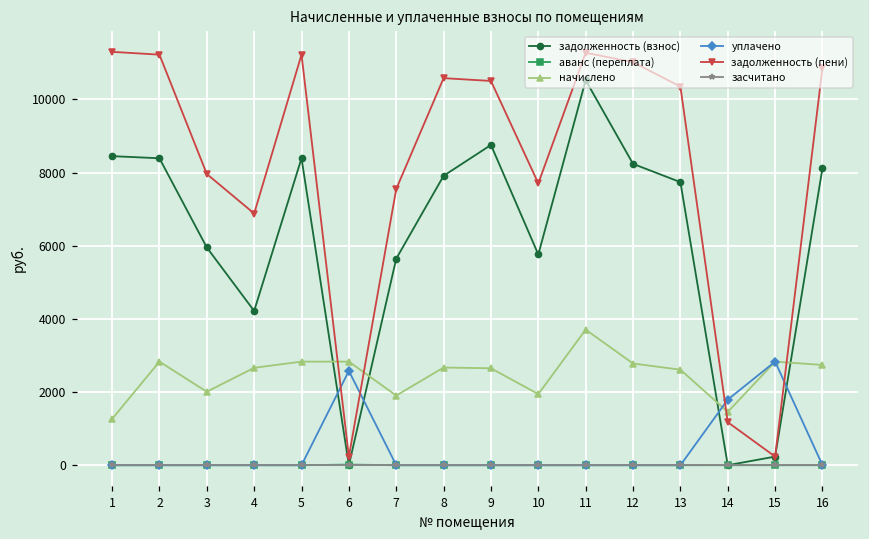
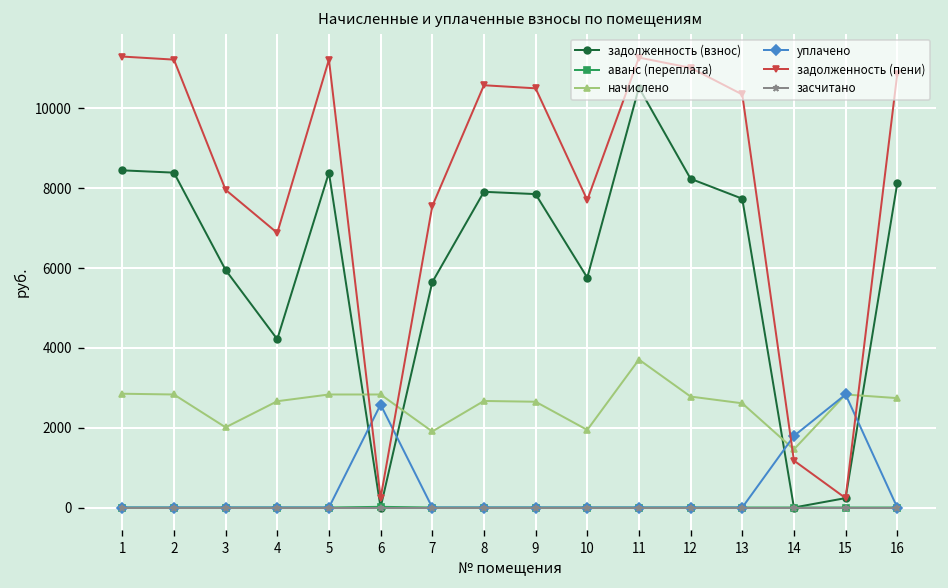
начислено, 1: 1300 -> 2900
задолженность (взнос), 9: 8800 -> 7900
